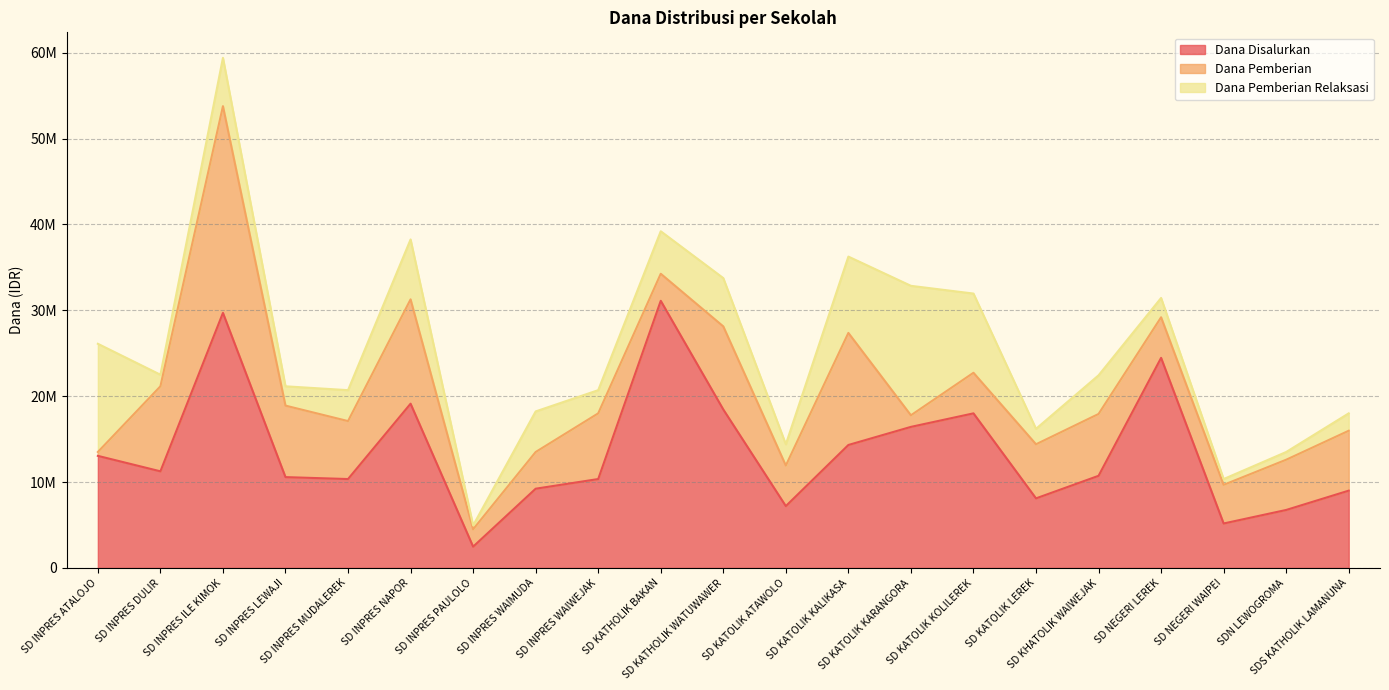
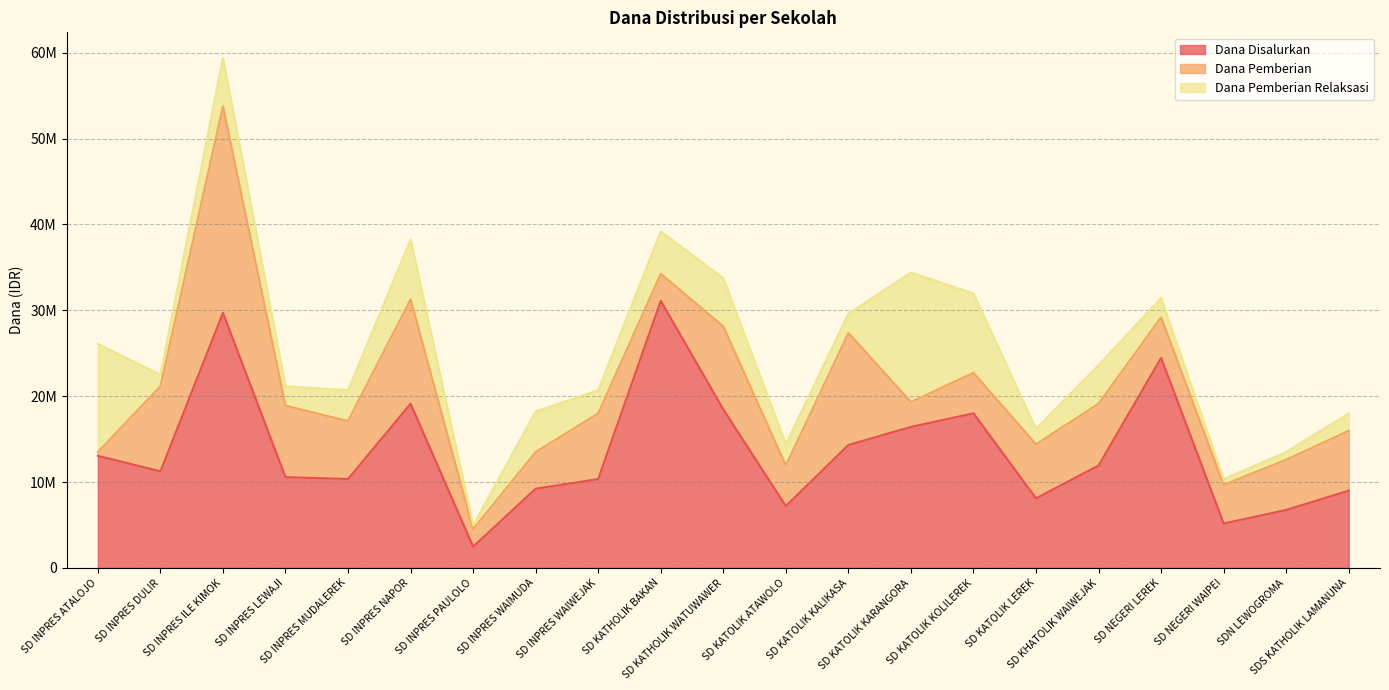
Dana Pemberian Relaksasi, SD KATOLIK KALIKASA: 9000000 -> 2000000
Dana Pemberian, SD KATOLIK KARANGORA: 1000000 -> 3000000
Dana Disalurkan, SD KHATOLIK WAIWEJAK: 11000000 -> 12000000
